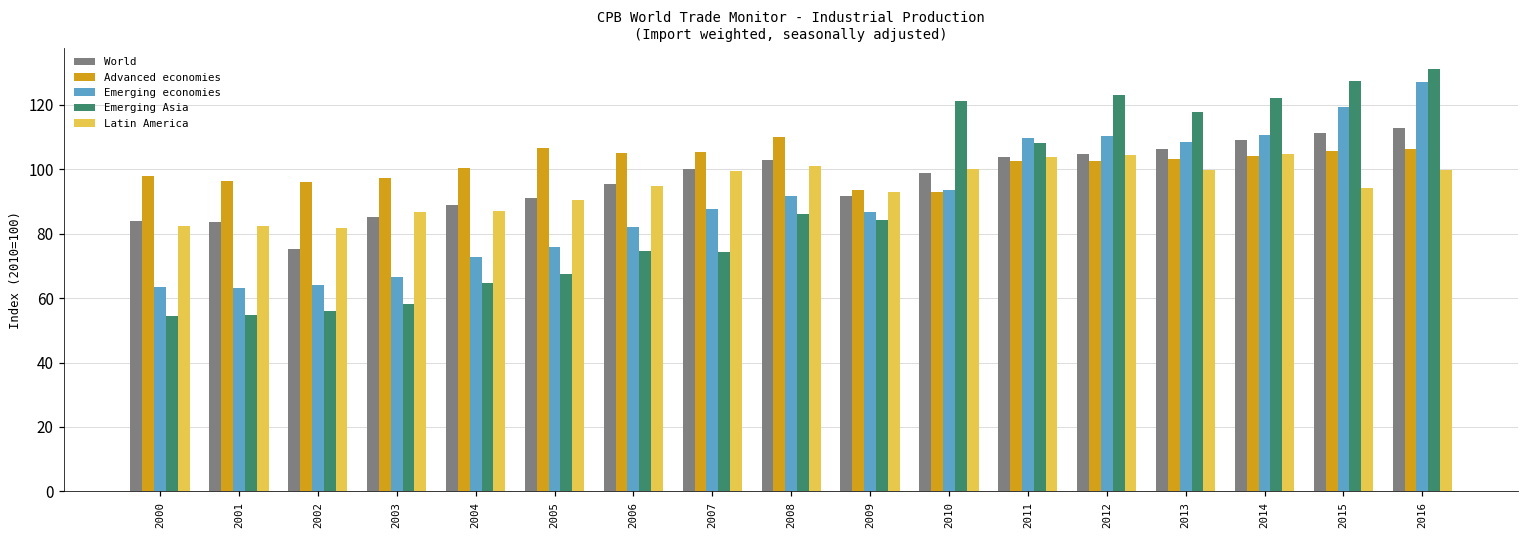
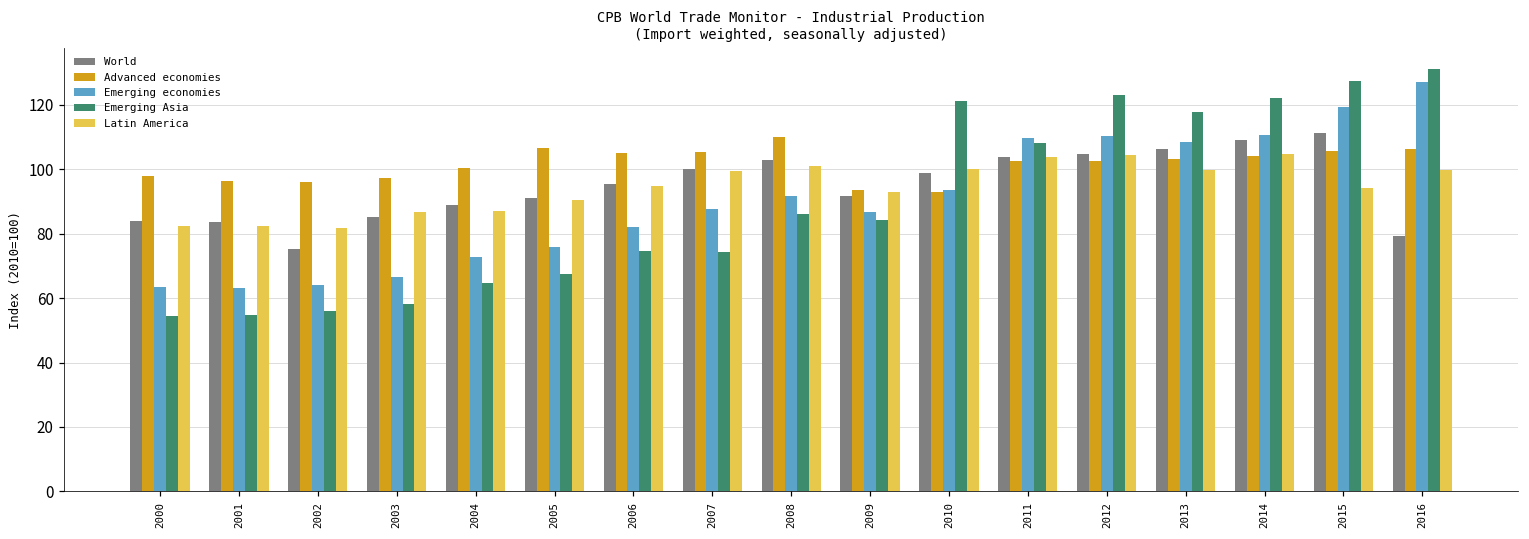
World, 2016: 113 -> 79
